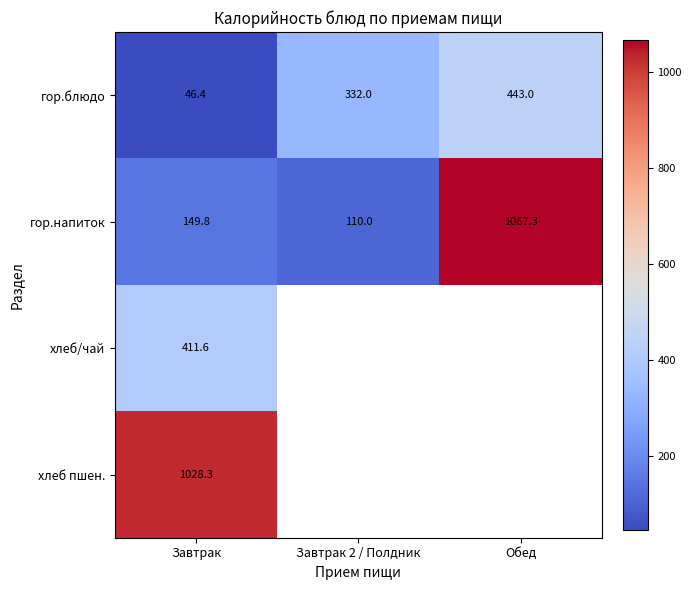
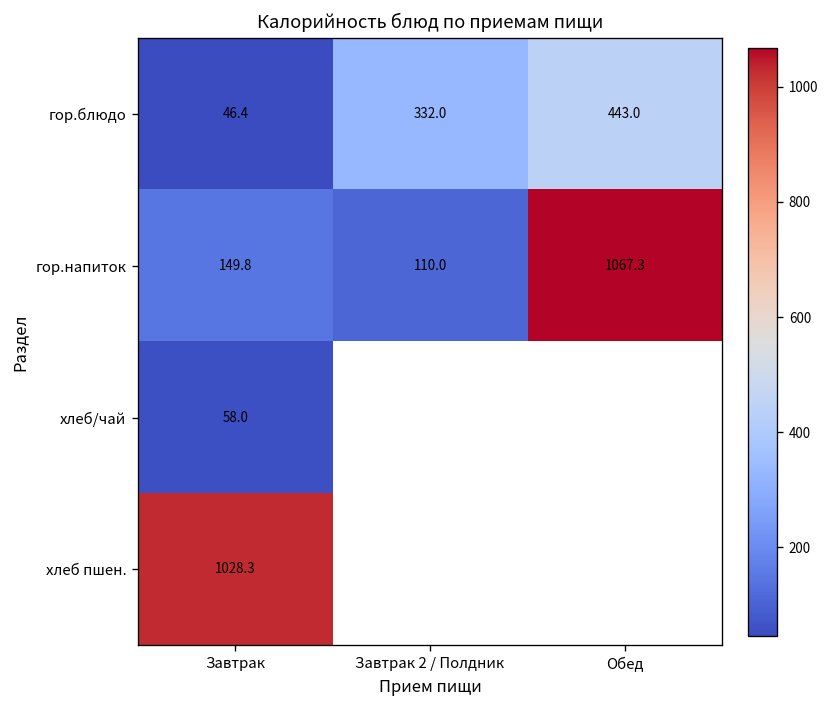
хлеб/чай, Завтрак: 411.6 -> 58.0
